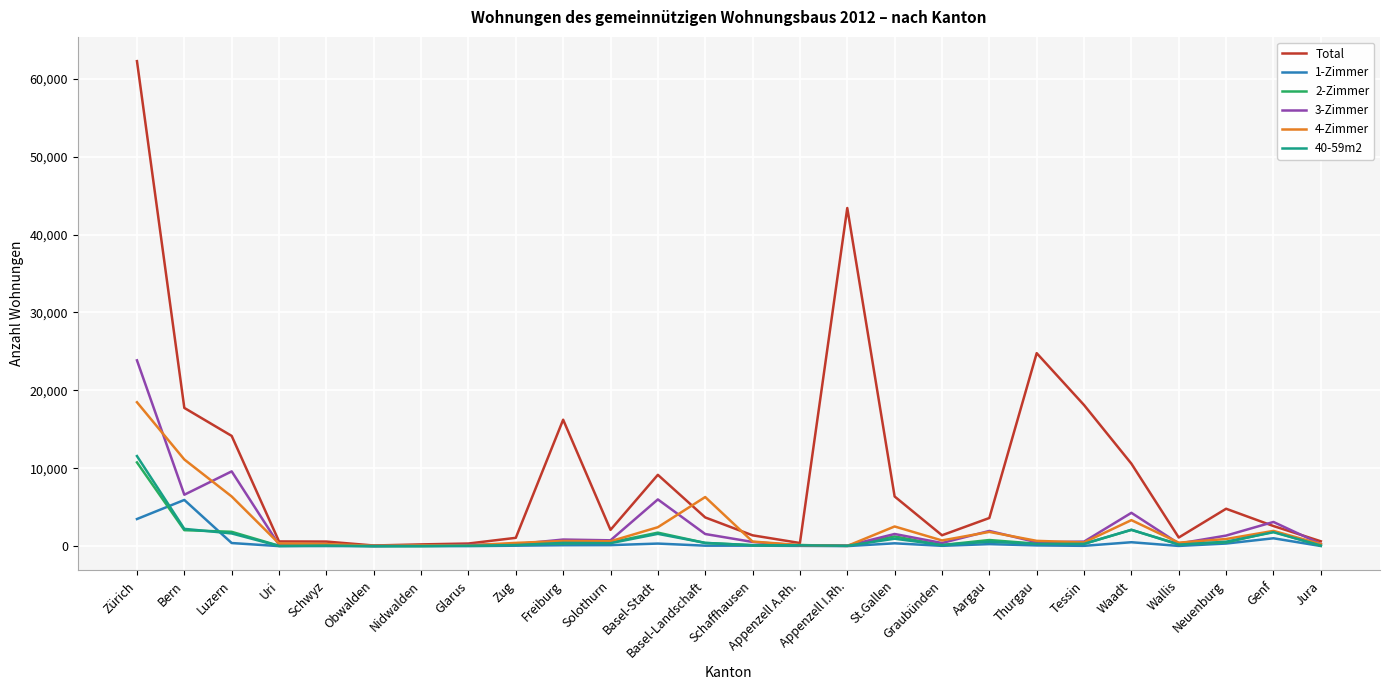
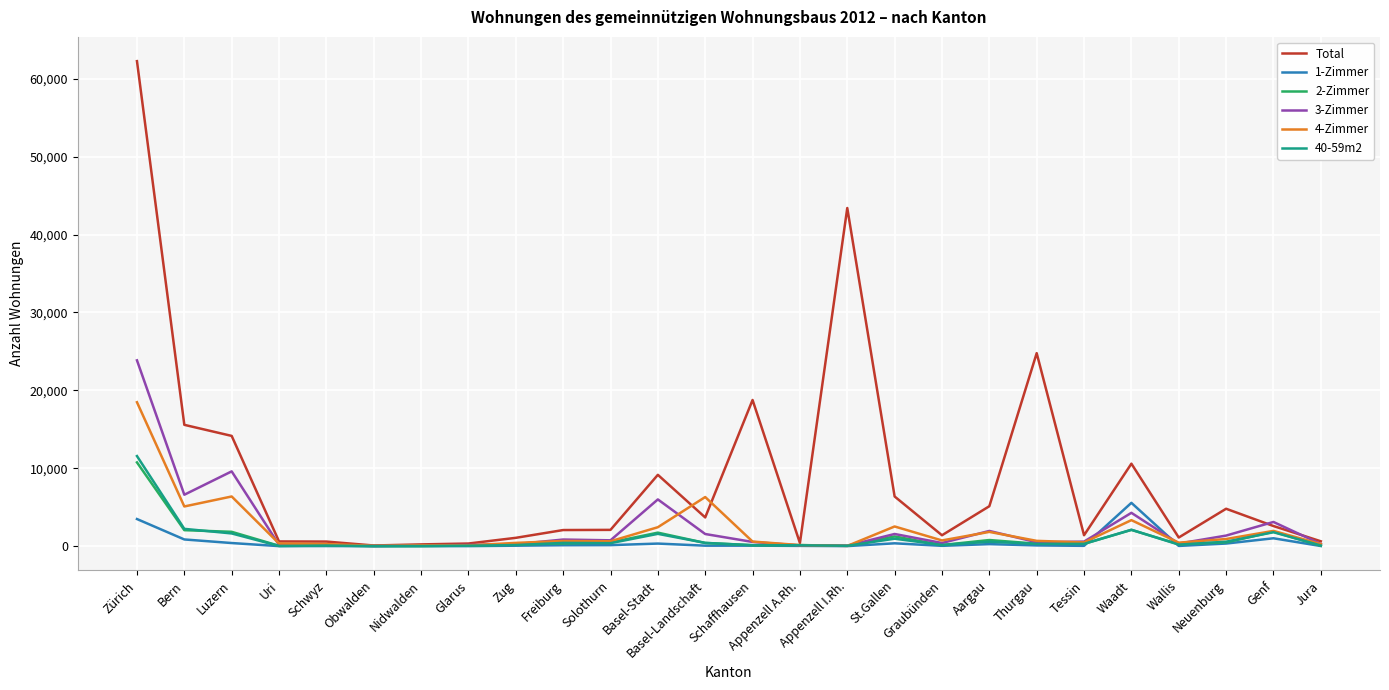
Total, Bern: 18,000 -> 16,000
1-Zimmer, Bern: 6,000 -> 1,000
4-Zimmer, Bern: 11,000 -> 5,000
Total, Freiburg: 16,000 -> 2,000
Total, Schaffhausen: 1,000 -> 19,000
Total, Aargau: 4,000 -> 5,000
Total, Tessin: 18,000 -> 1,000
1-Zimmer, Waadt: 1,000 -> 6,000
